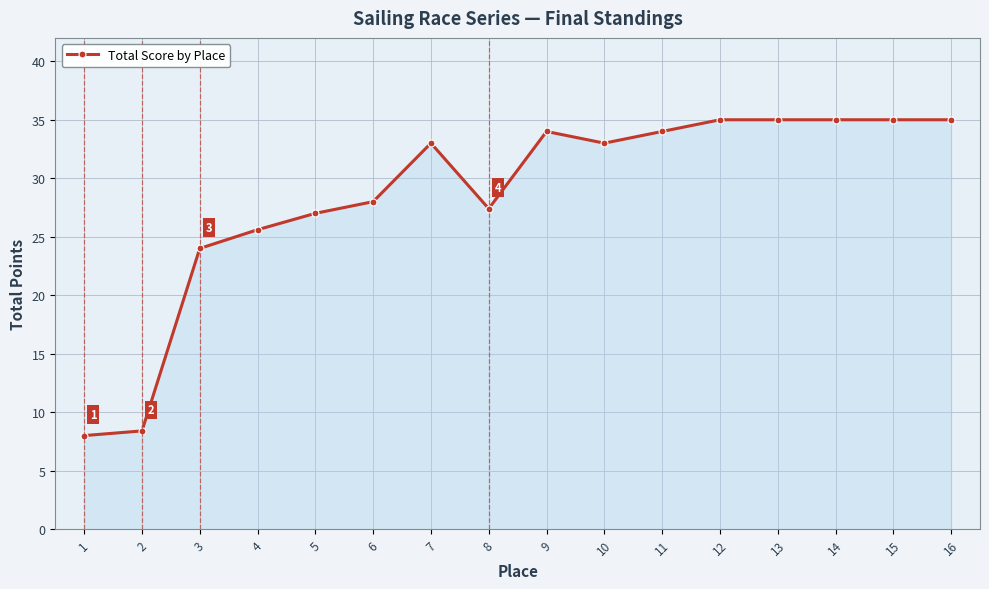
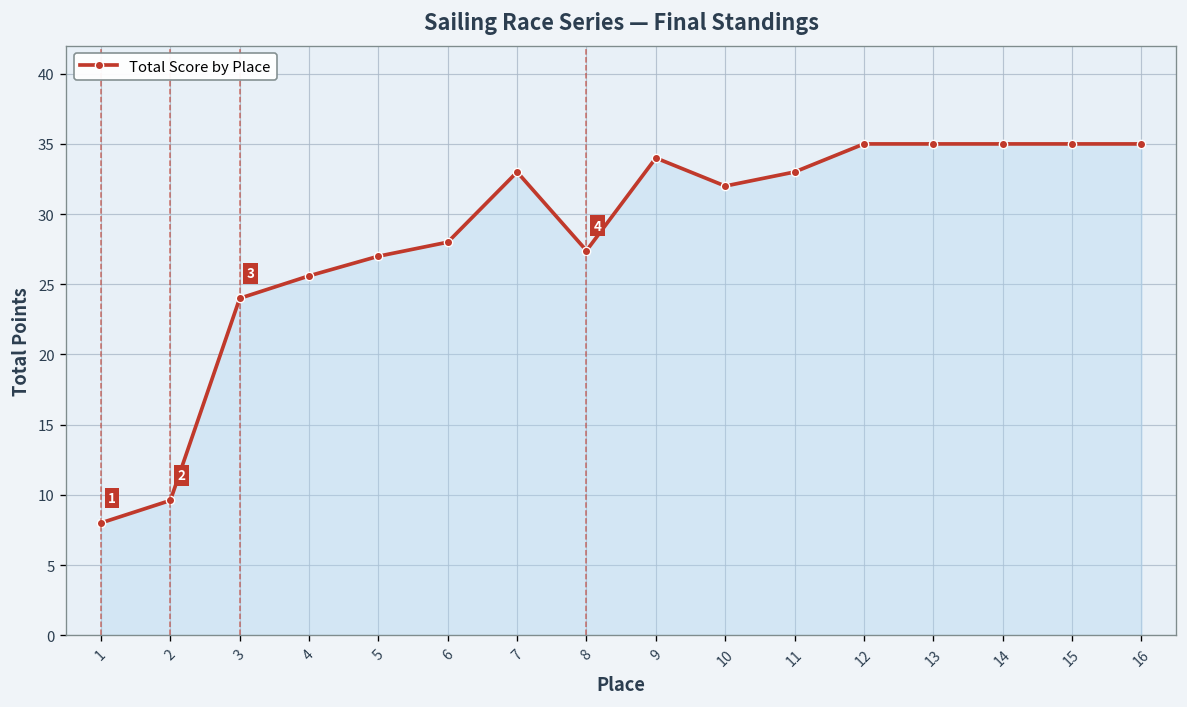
2: 8.4 -> 9.6
10: 33 -> 32
11: 34 -> 33
